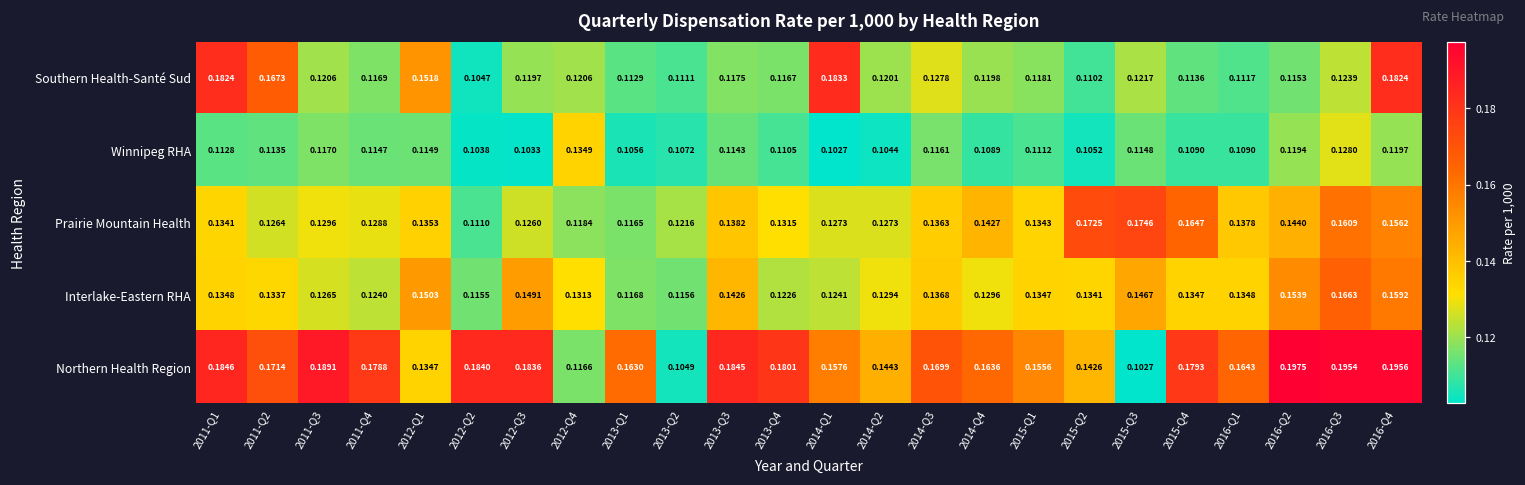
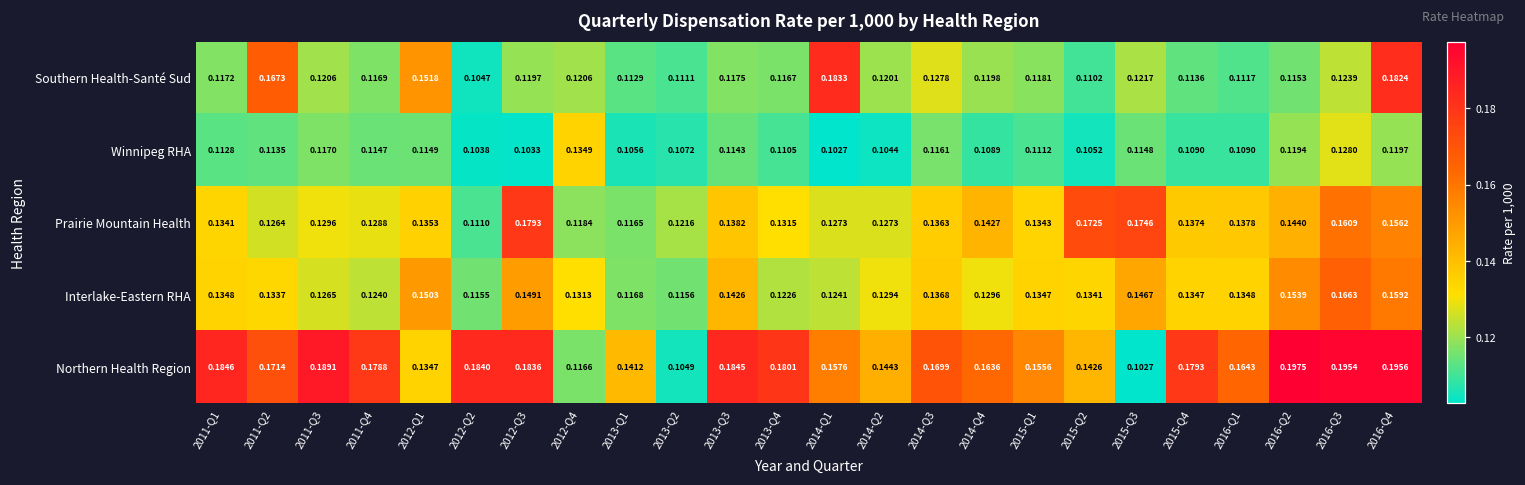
Southern Health-Santé Sud, 2011-Q1: 0.1824 -> 0.1172
Prairie Mountain Health, 2012-Q3: 0.1260 -> 0.1793
Prairie Mountain Health, 2015-Q4: 0.1647 -> 0.1374
Northern Health Region, 2013-Q1: 0.1630 -> 0.1412
